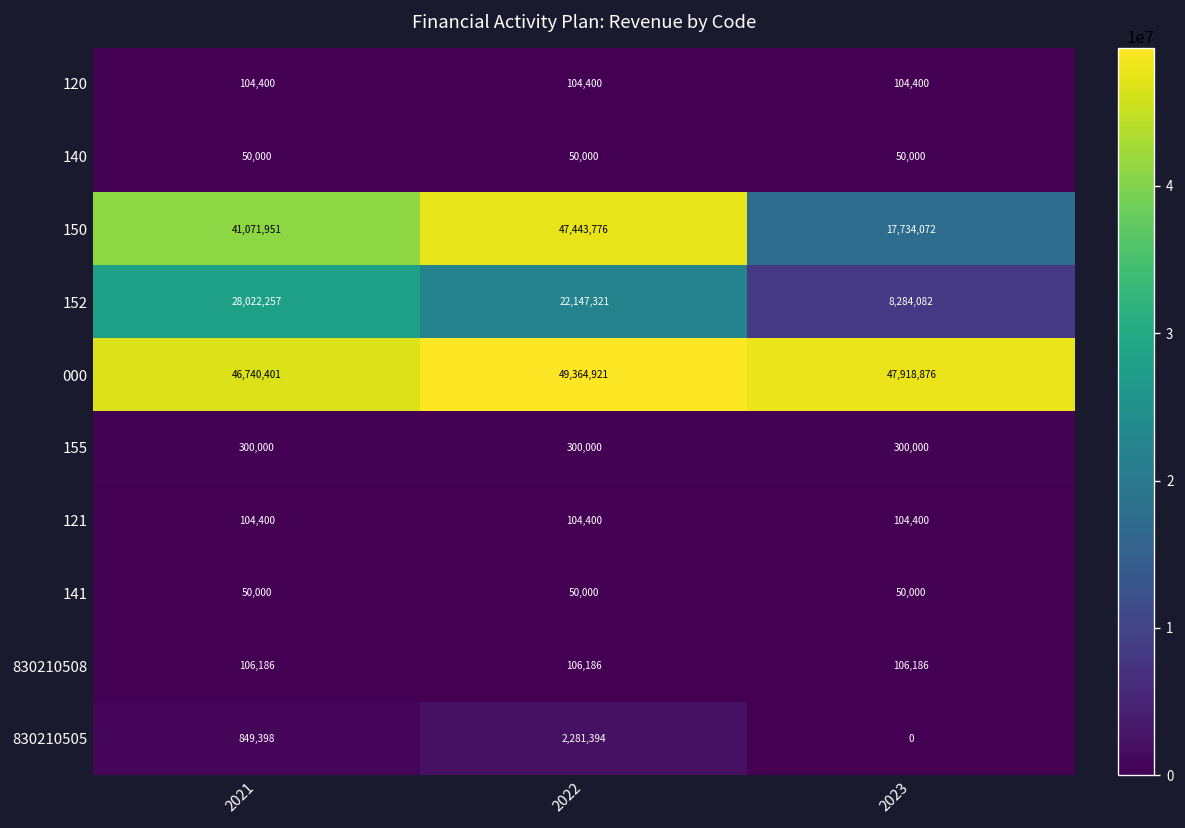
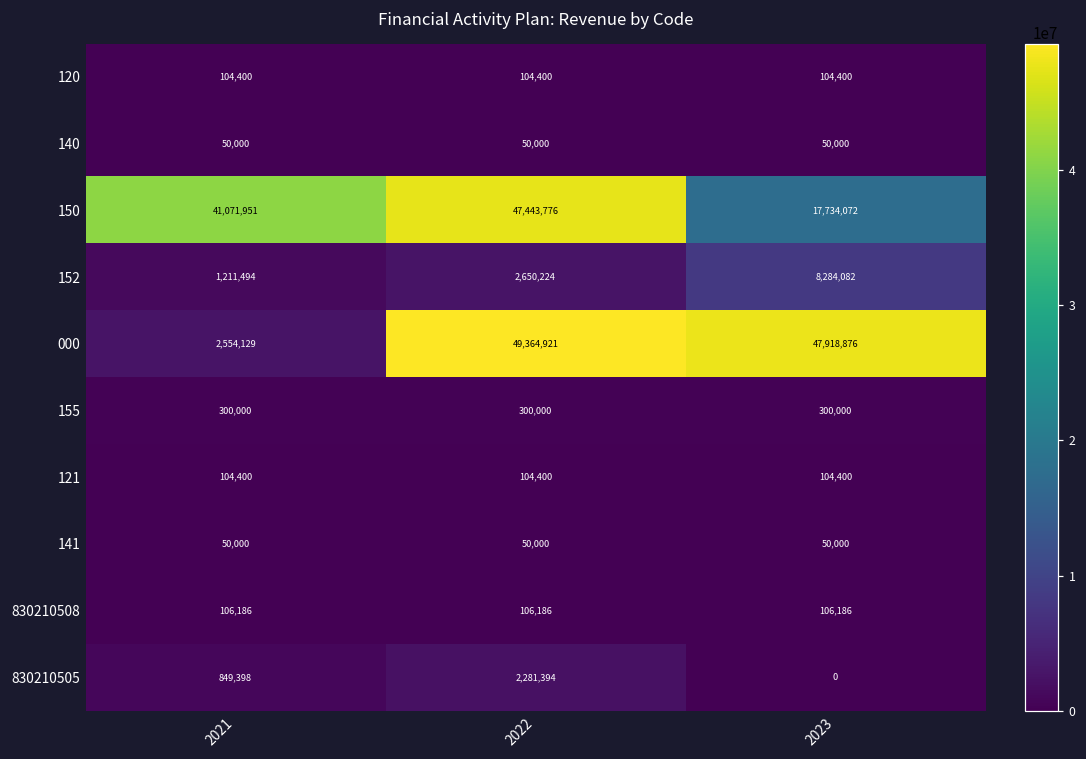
152, 2021: 28,022,257 -> 1,211,494
152, 2022: 22,147,321 -> 2,650,224
000, 2021: 46,740,401 -> 2,554,129
